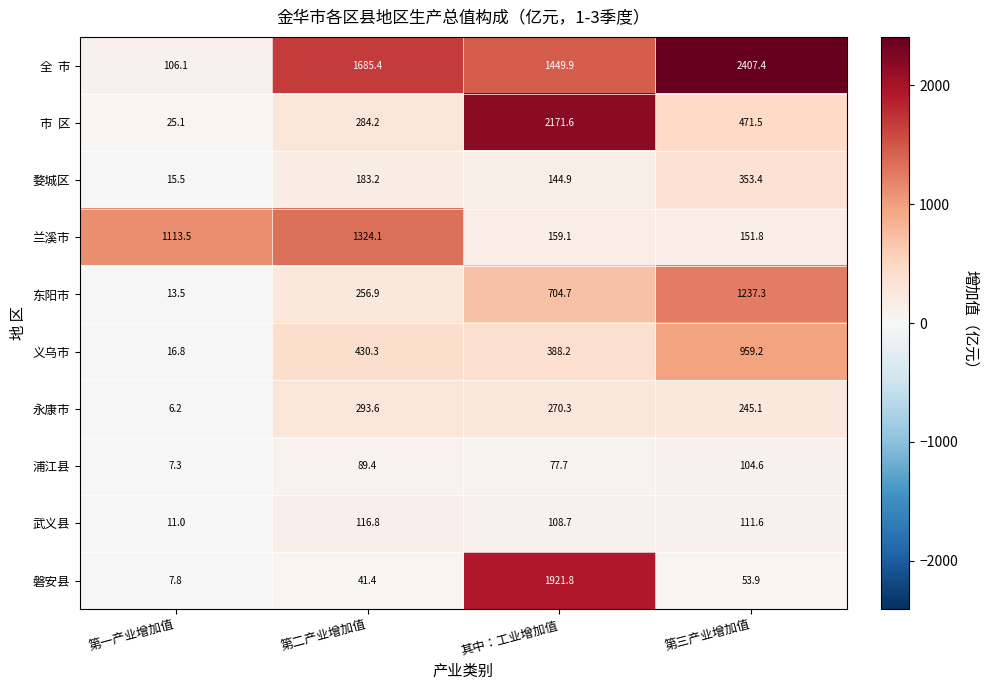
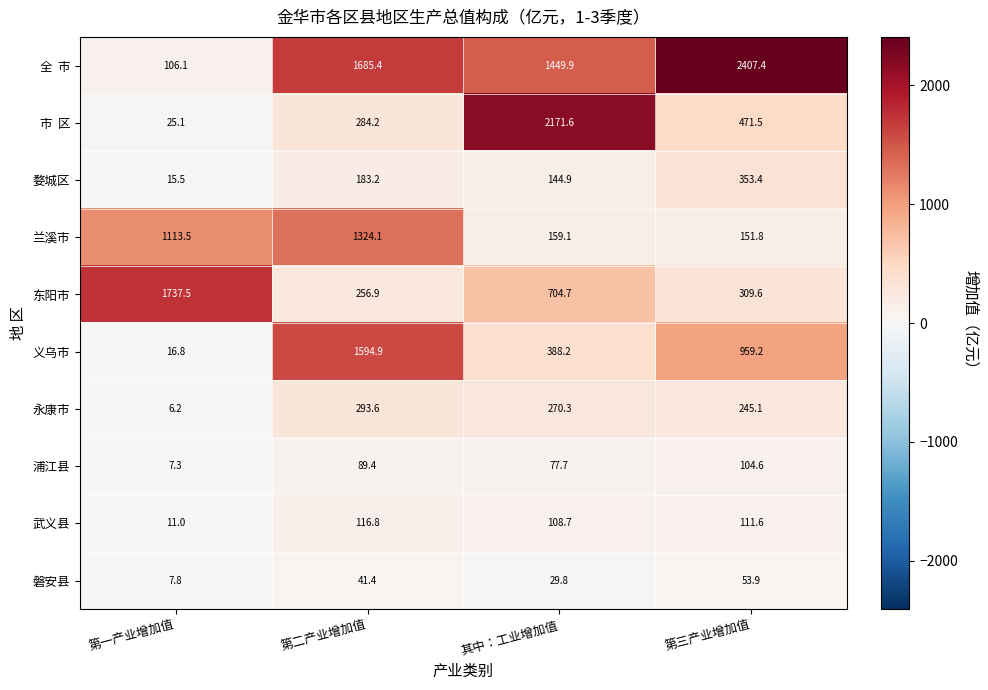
东阳市, 第一产业增加值: 13.5 -> 1737.5
东阳市, 第三产业增加值: 1237.3 -> 309.6
义乌市, 第二产业增加值: 430.3 -> 1594.9
磐安县, 其中：工业增加值: 1921.8 -> 29.8
